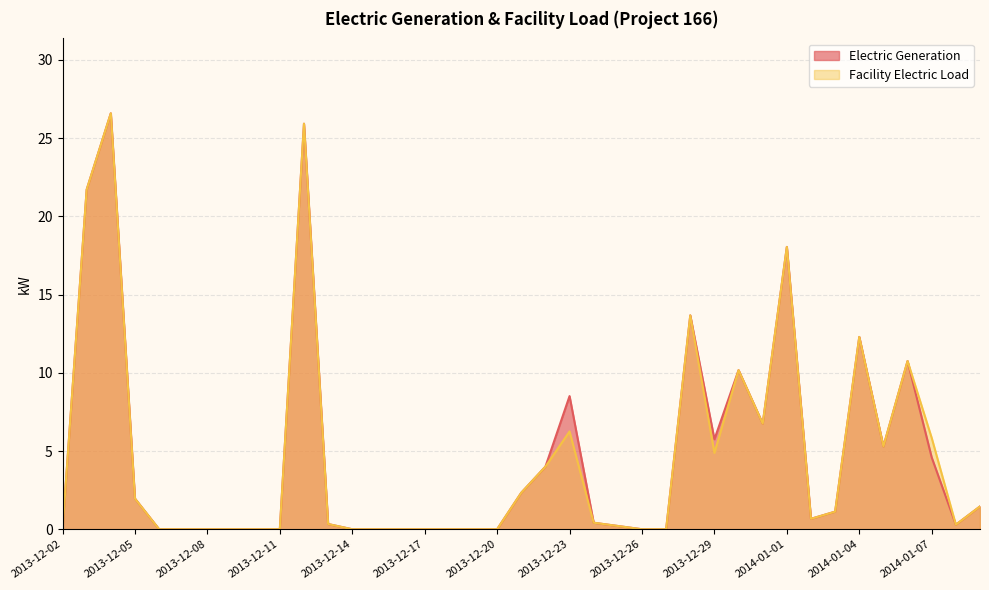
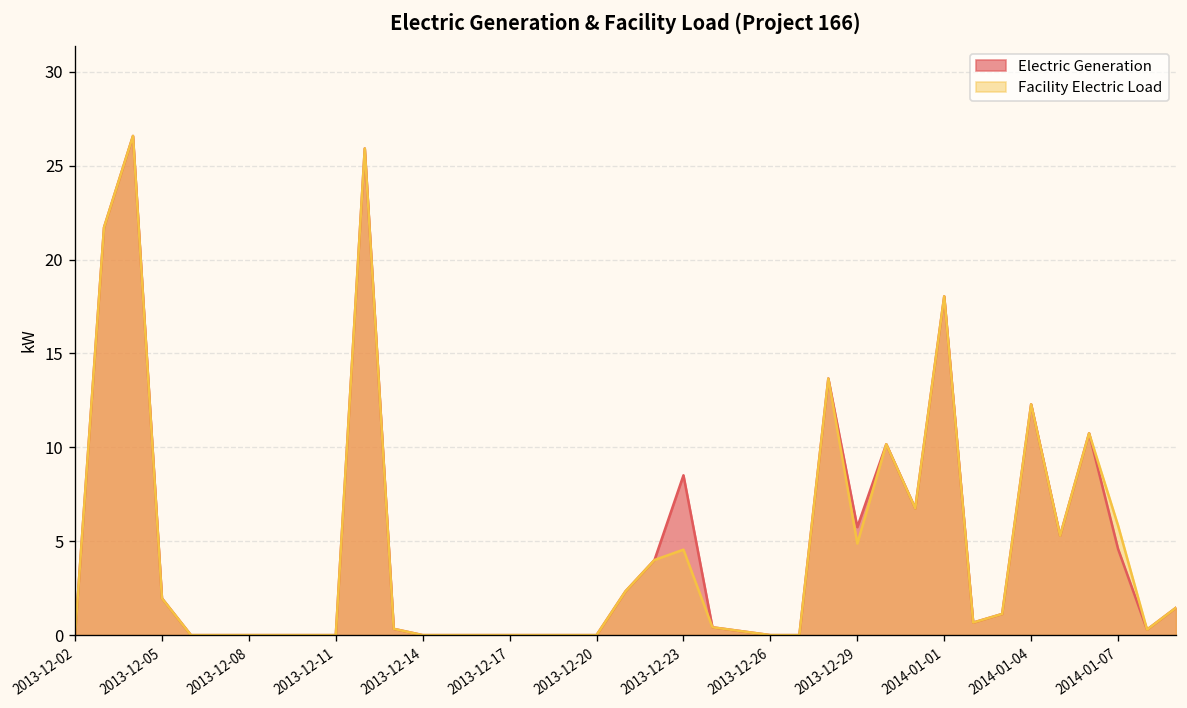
Facility Electric Load, 2013-12-23: 6.3 -> 4.6
